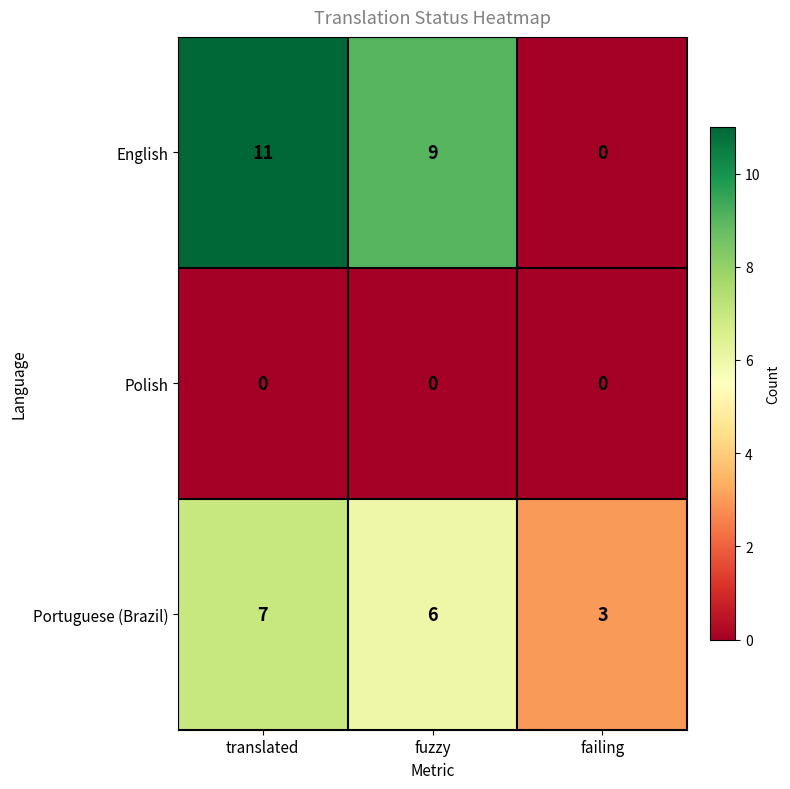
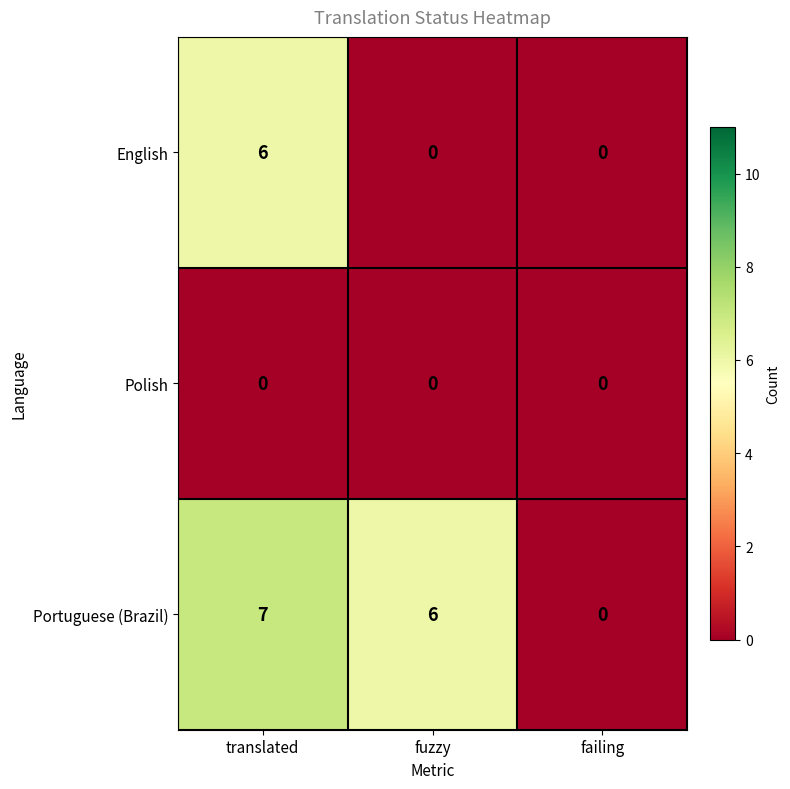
English, translated: 11 -> 6
English, fuzzy: 9 -> 0
Portuguese (Brazil), failing: 3 -> 0
